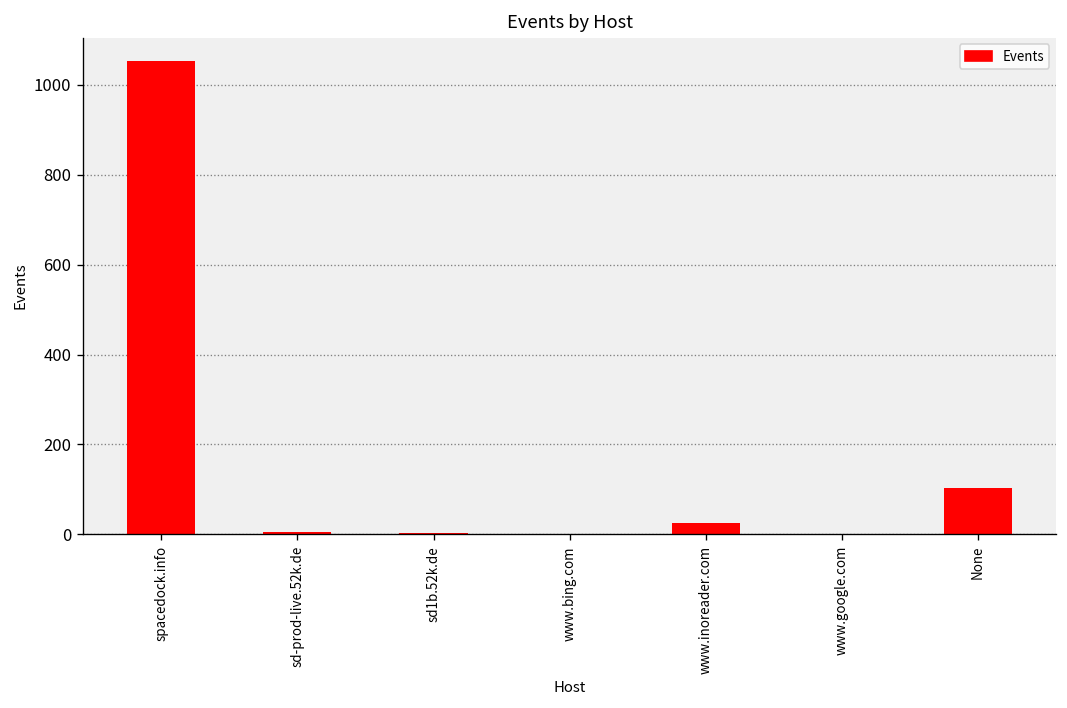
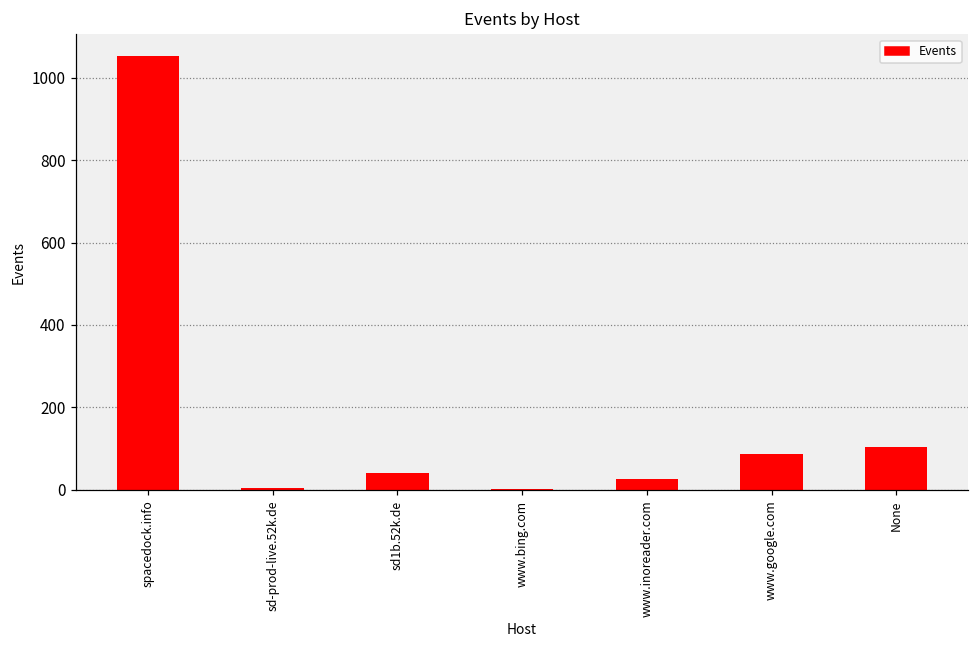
sd1b.52k.de: 0 -> 40
www.google.com: 0 -> 90
